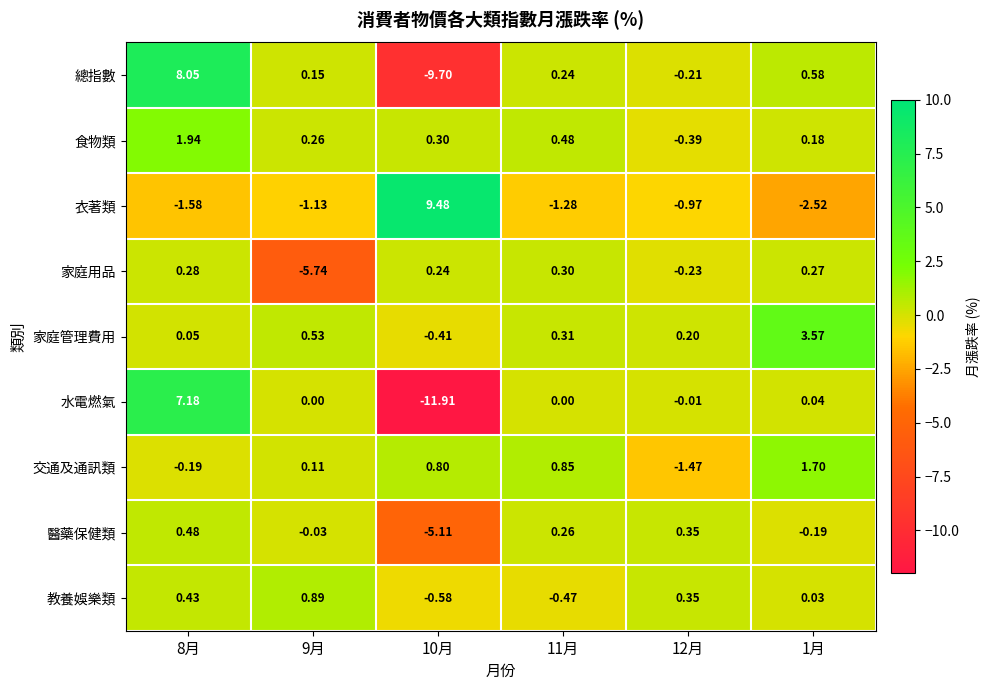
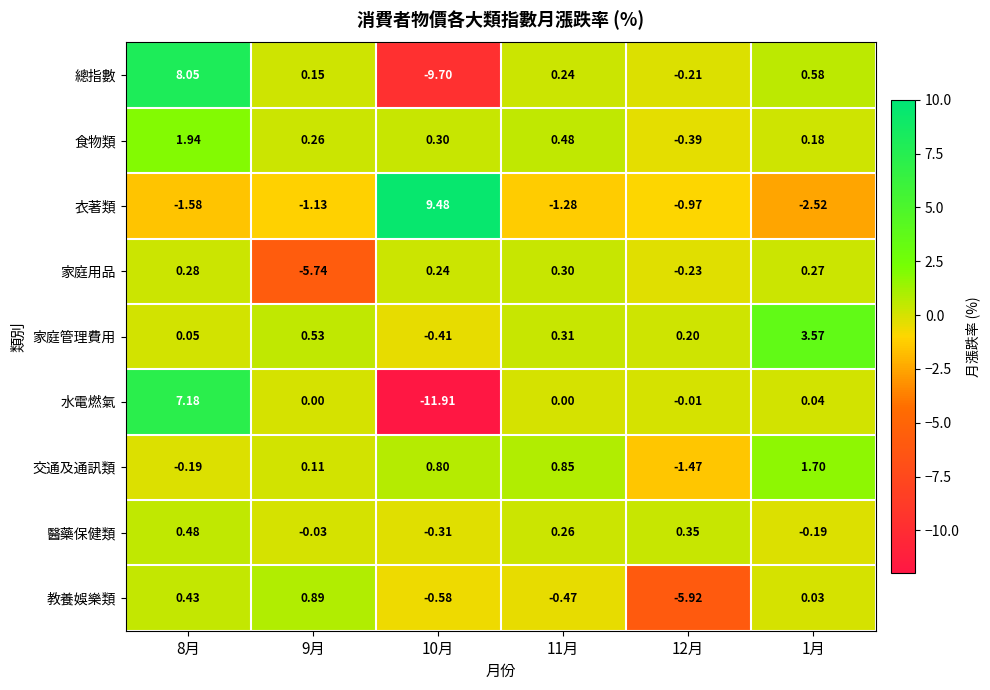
醫藥保健類, 10月: -5.11 -> -0.31
教養娛樂類, 12月: 0.35 -> -5.92
